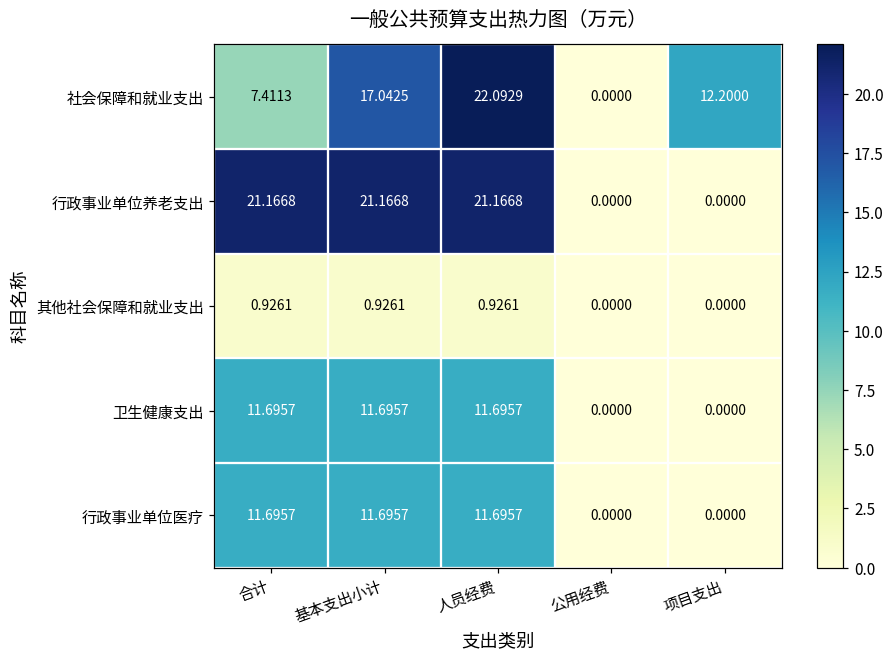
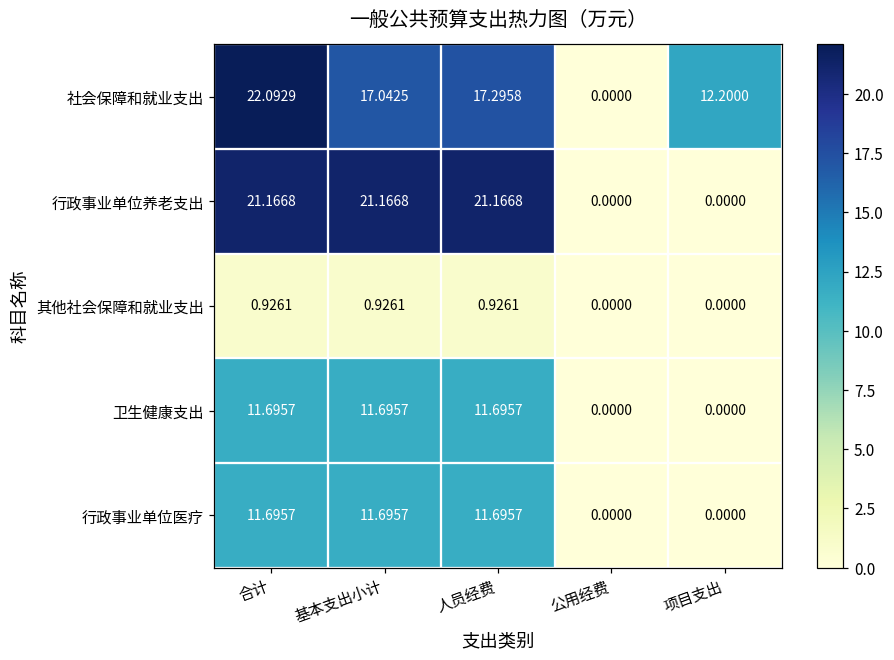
社会保障和就业支出, 合计: 7.4113 -> 22.0929
社会保障和就业支出, 人员经费: 22.0929 -> 17.2958
